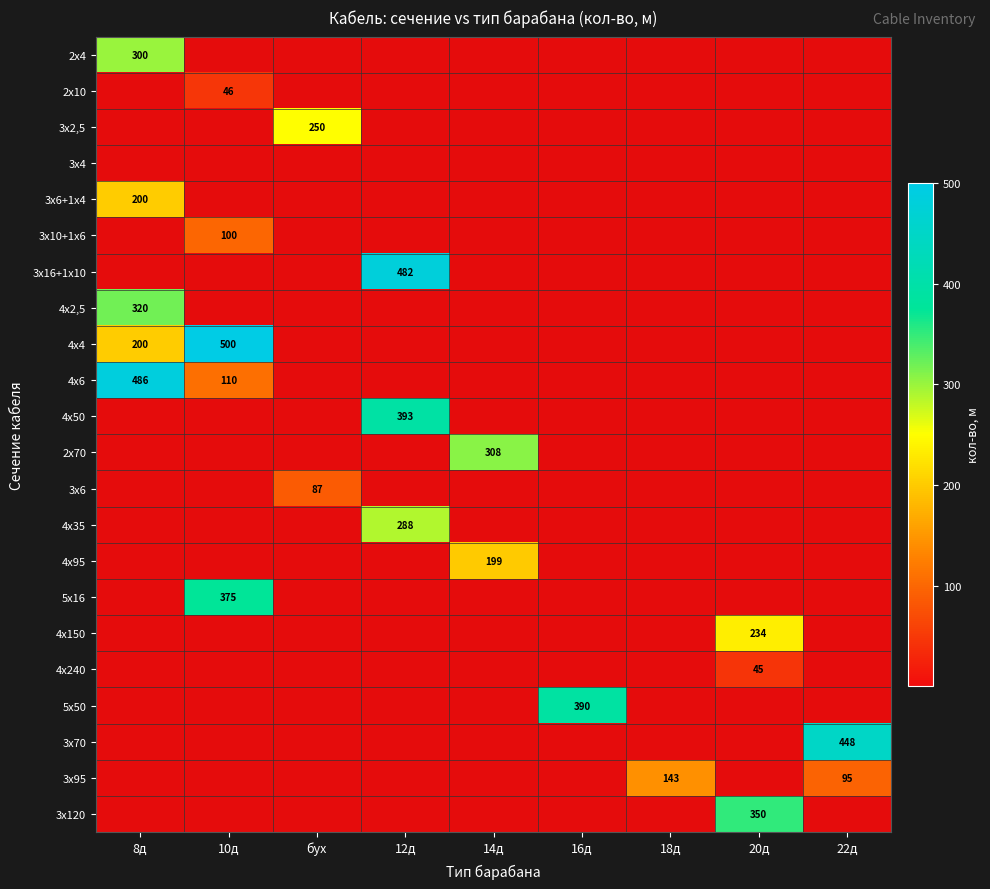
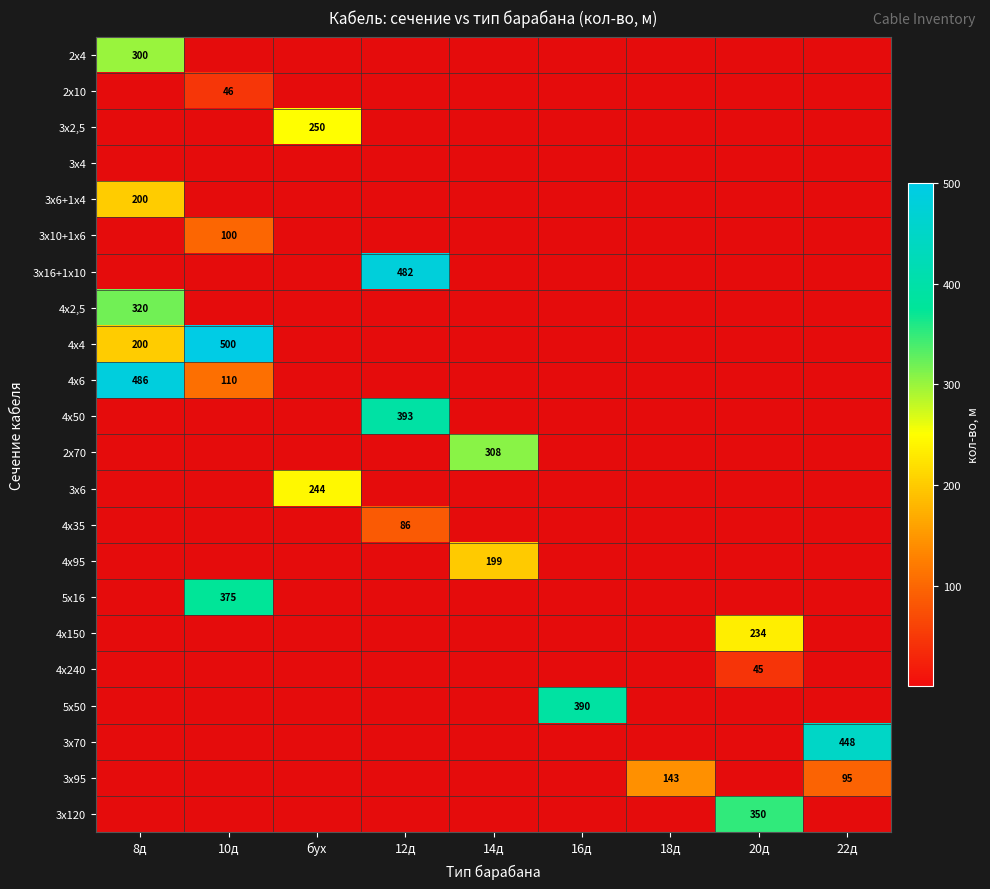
3х6, бух: 87 -> 244
4х35, 12д: 288 -> 86
